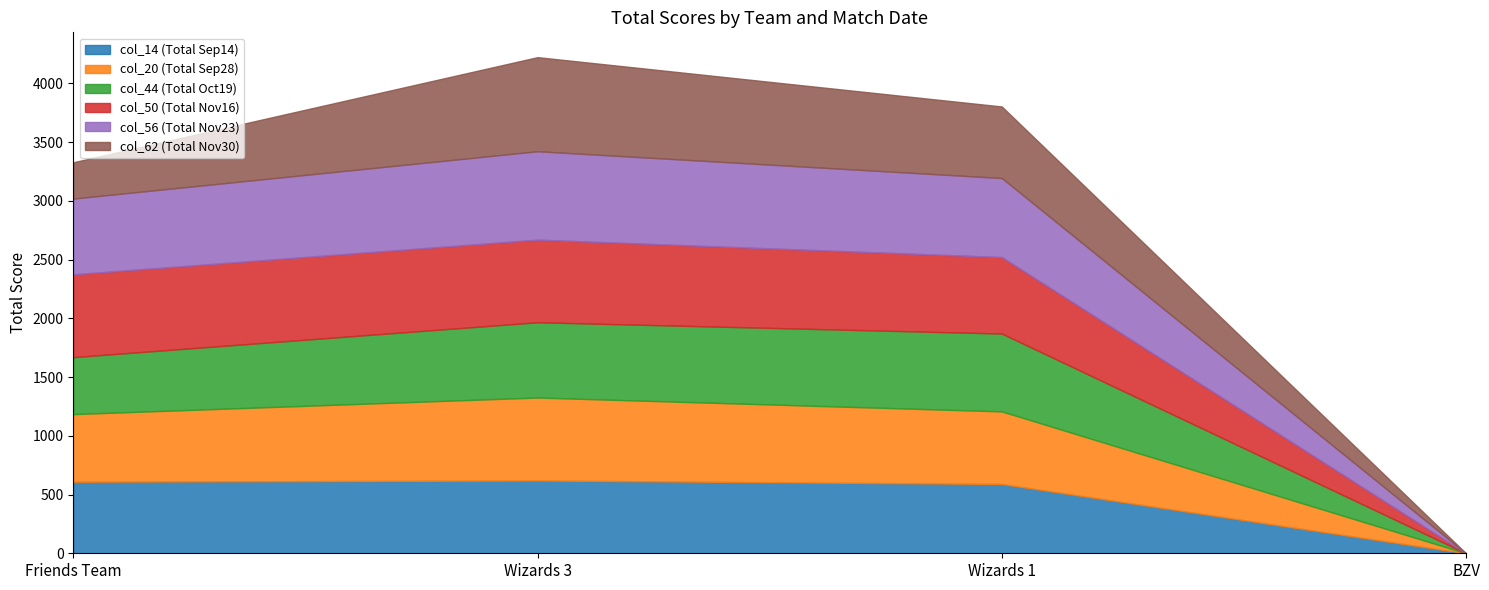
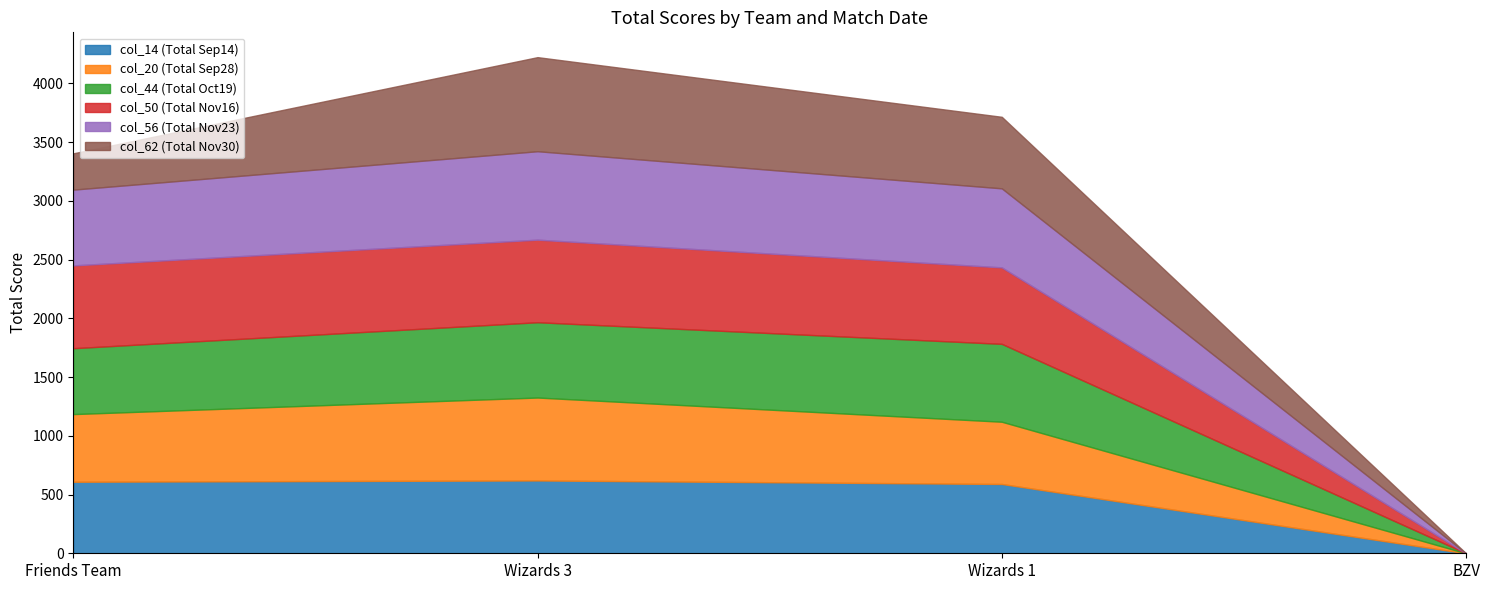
col_44 (Total Oct19), Friends Team: 490 -> 560
col_20 (Total Sep28), Wizards 1: 620 -> 530
